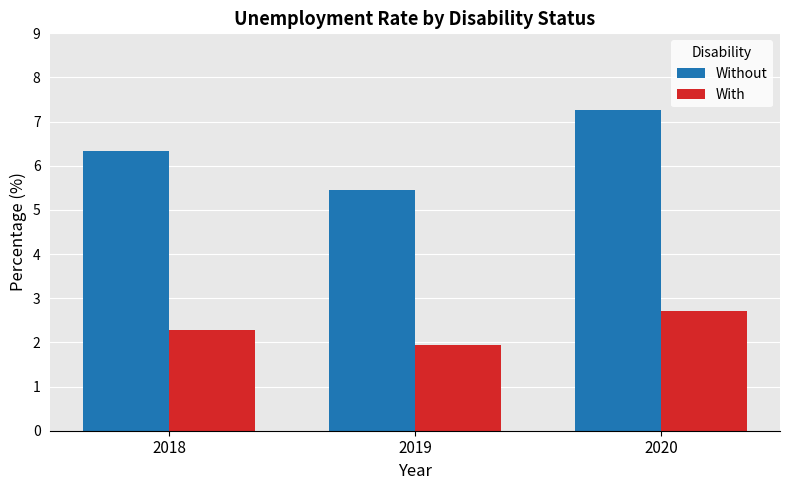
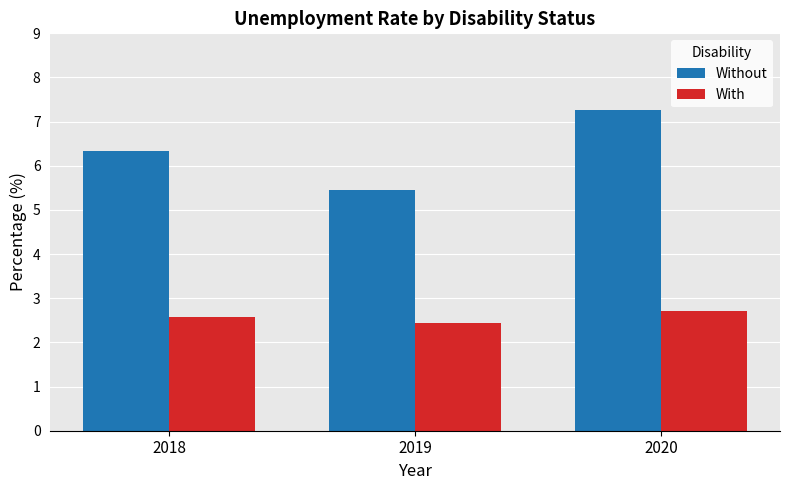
With, 2018: 2.3 -> 2.6
With, 2019: 1.9 -> 2.4
